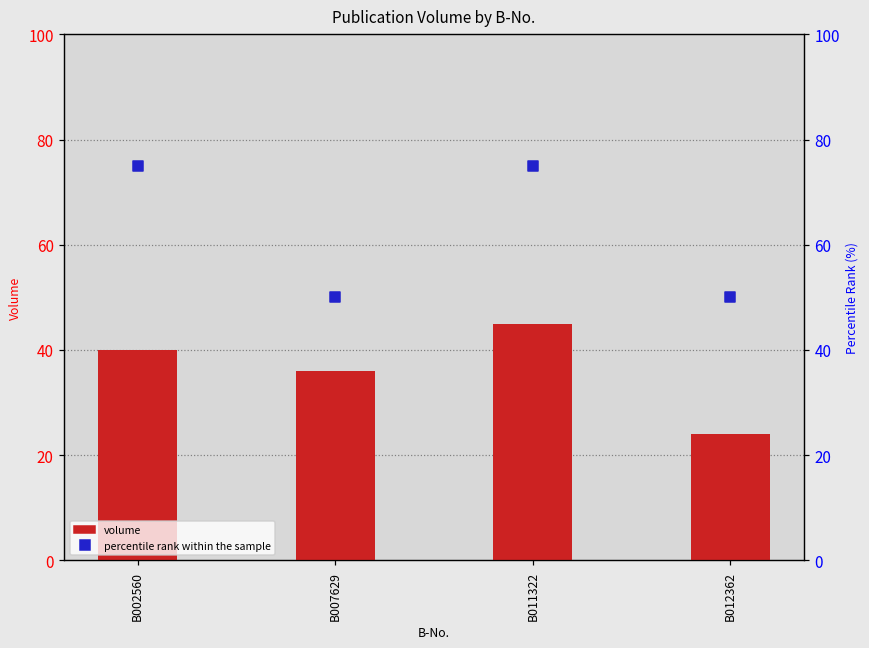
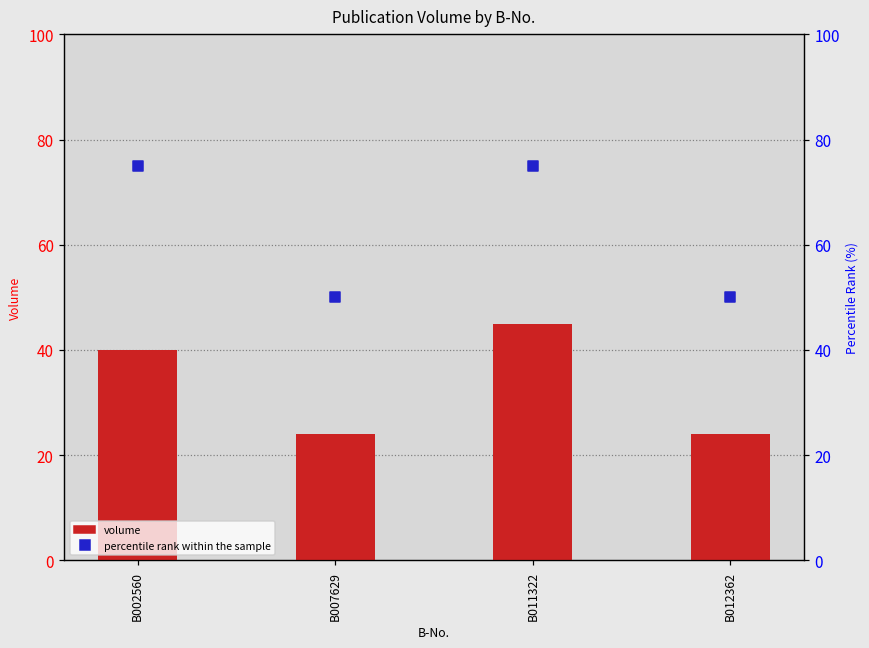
volume, B007629: 36 -> 24
